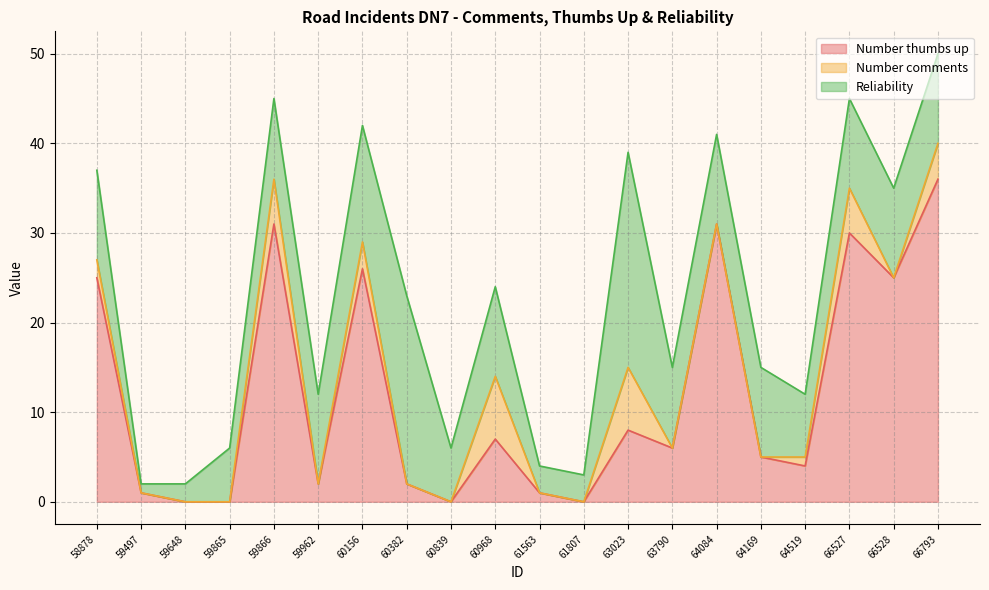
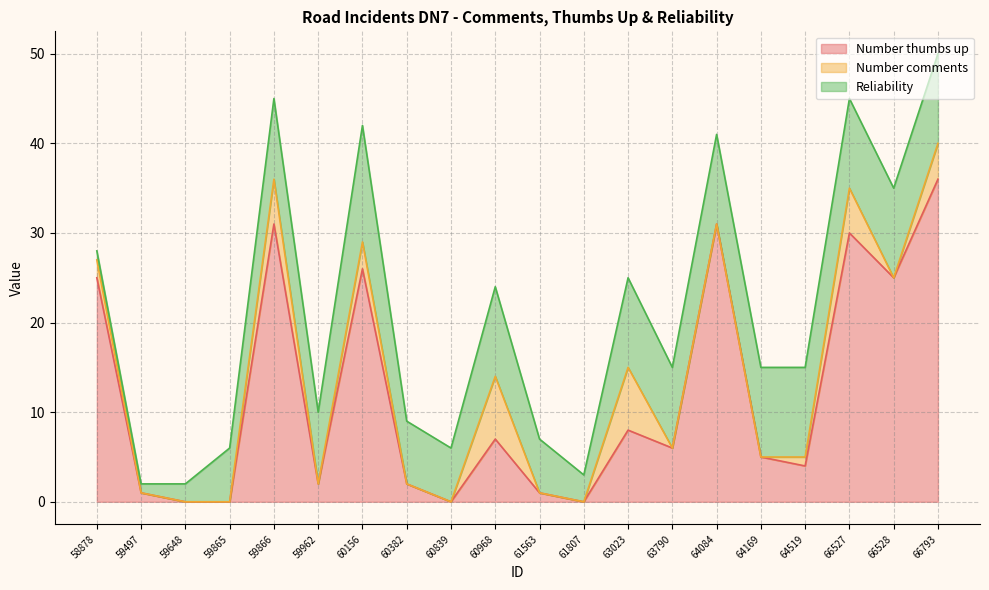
Reliability, 58878: 10 -> 1
Reliability, 59962: 10 -> 8
Reliability, 60382: 21 -> 7
Reliability, 61563: 3 -> 6
Reliability, 63023: 24 -> 10
Reliability, 64519: 7 -> 10
